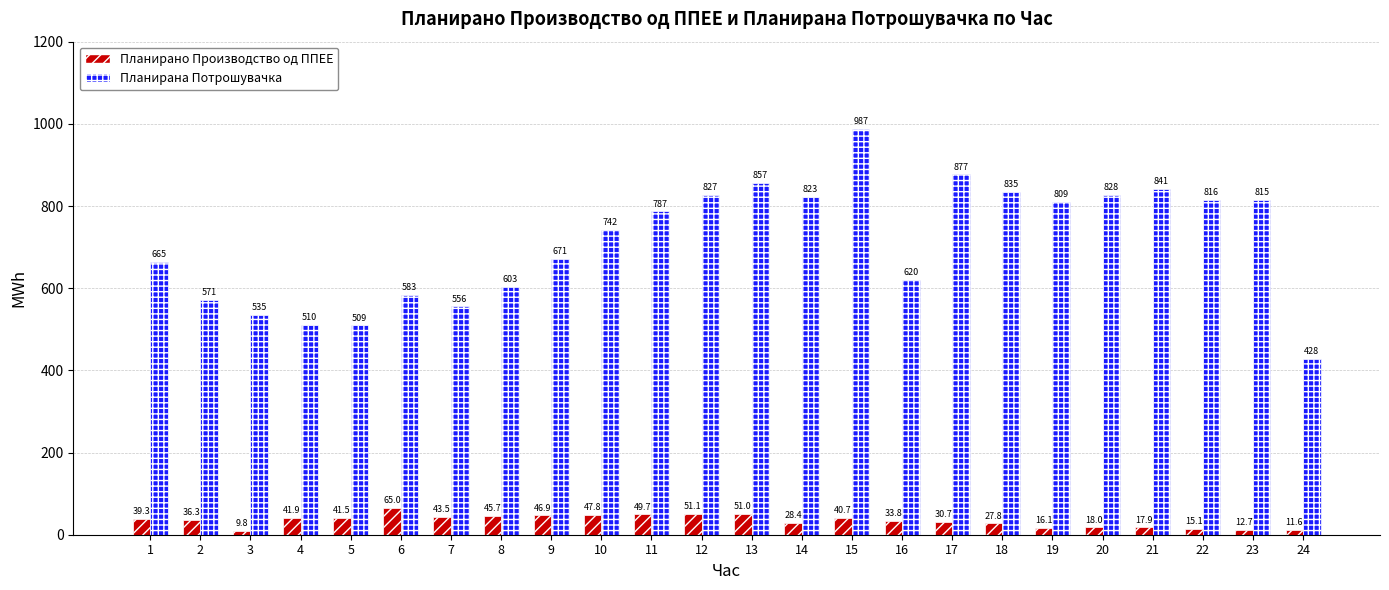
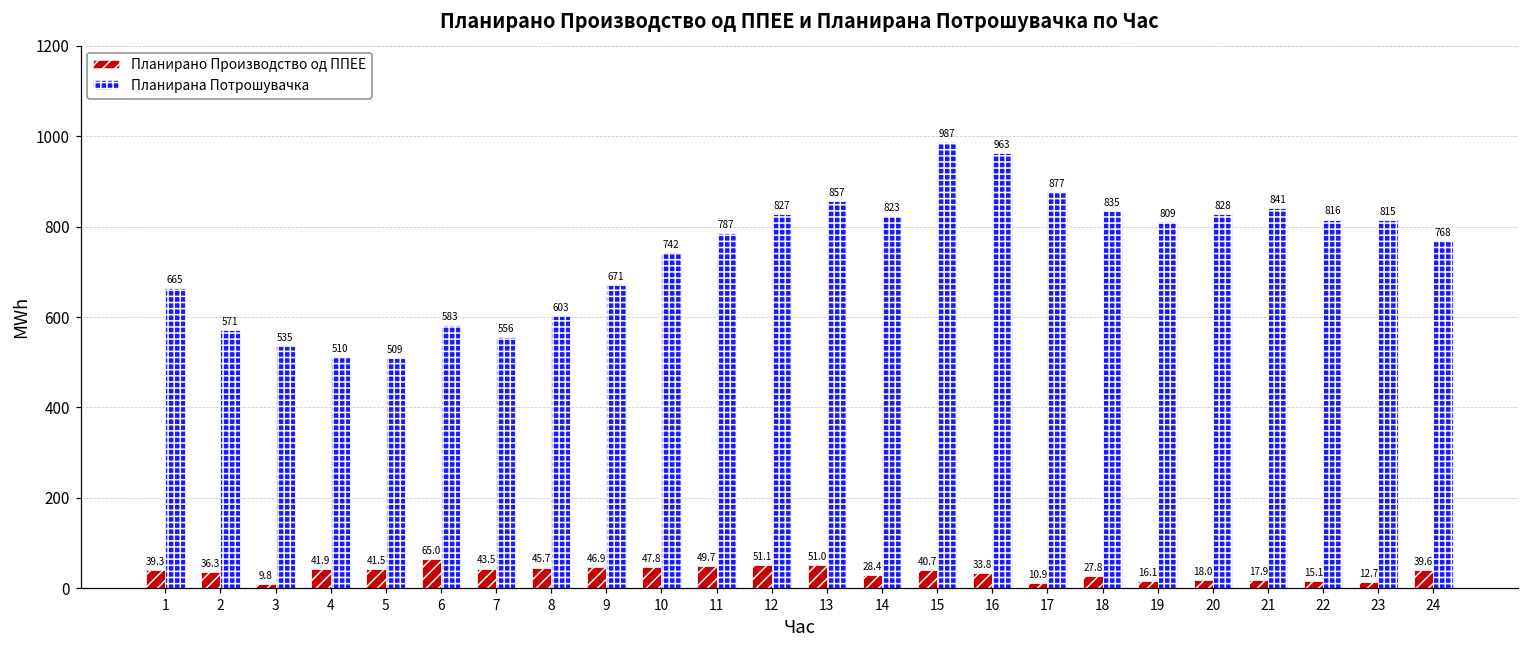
Планирана Потрошувачка, 16: 620 -> 963
Планирано Производство од ППЕЕ, 17: 30.7 -> 10.9
Планирано Производство од ППЕЕ, 24: 11.6 -> 39.6
Планирана Потрошувачка, 24: 428 -> 768
